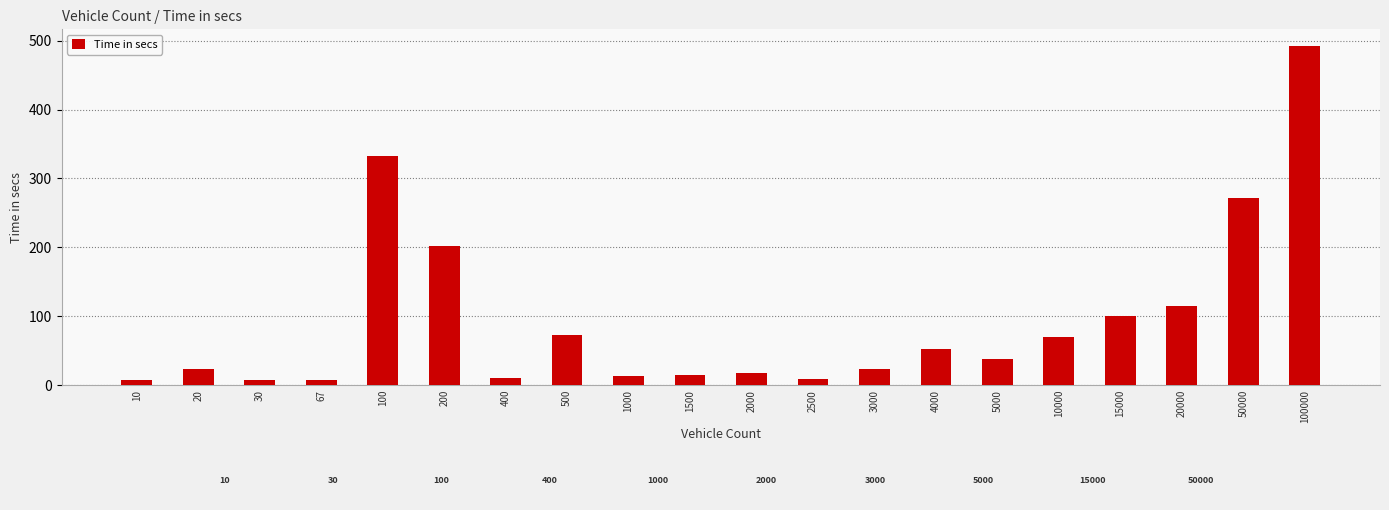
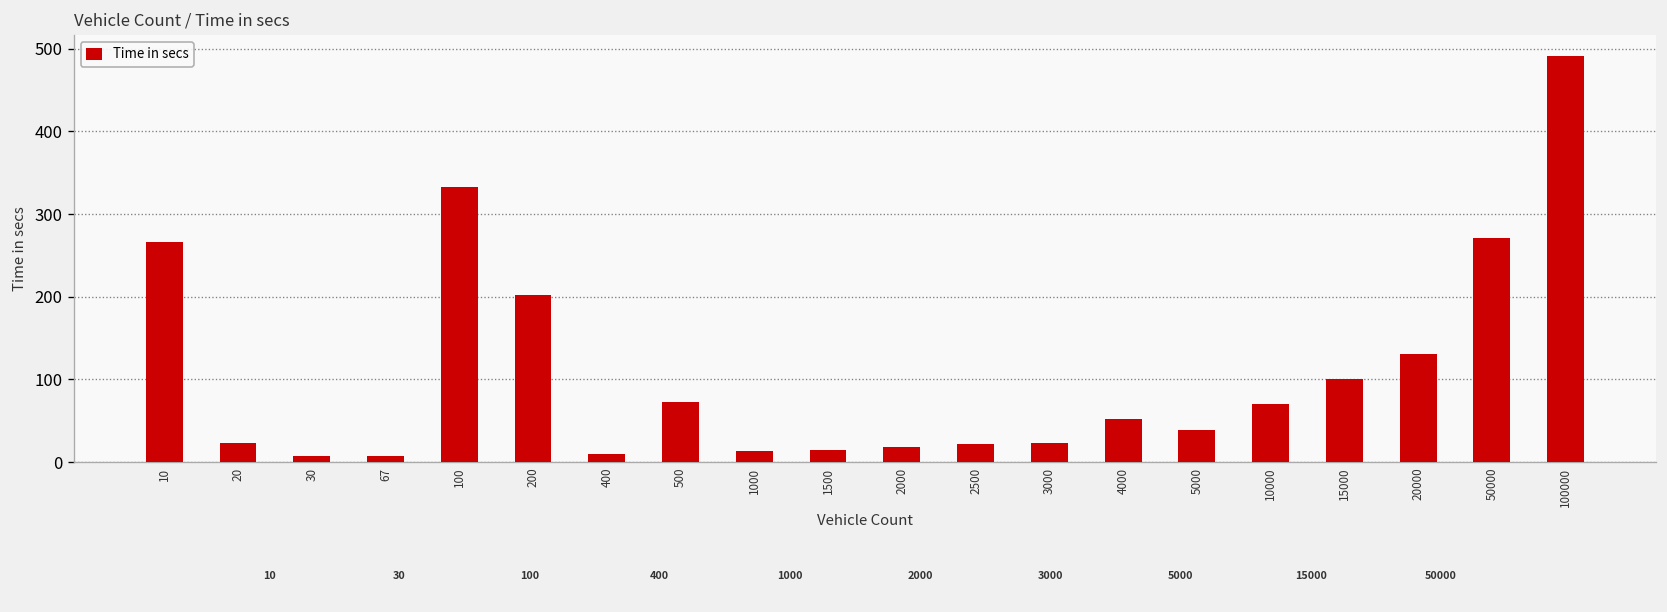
10: 10 -> 270
2500: 10 -> 20
20000: 120 -> 130
